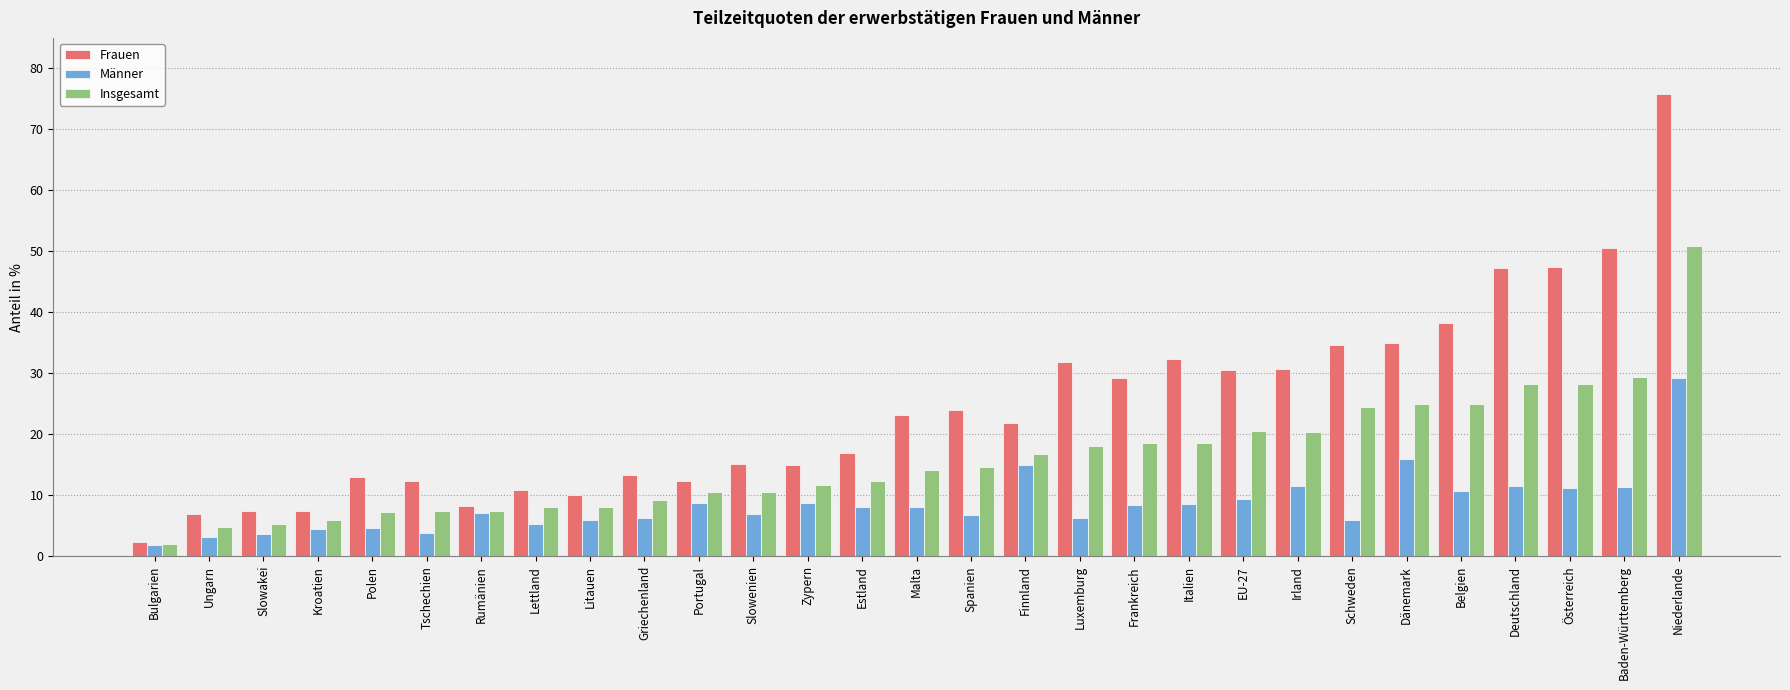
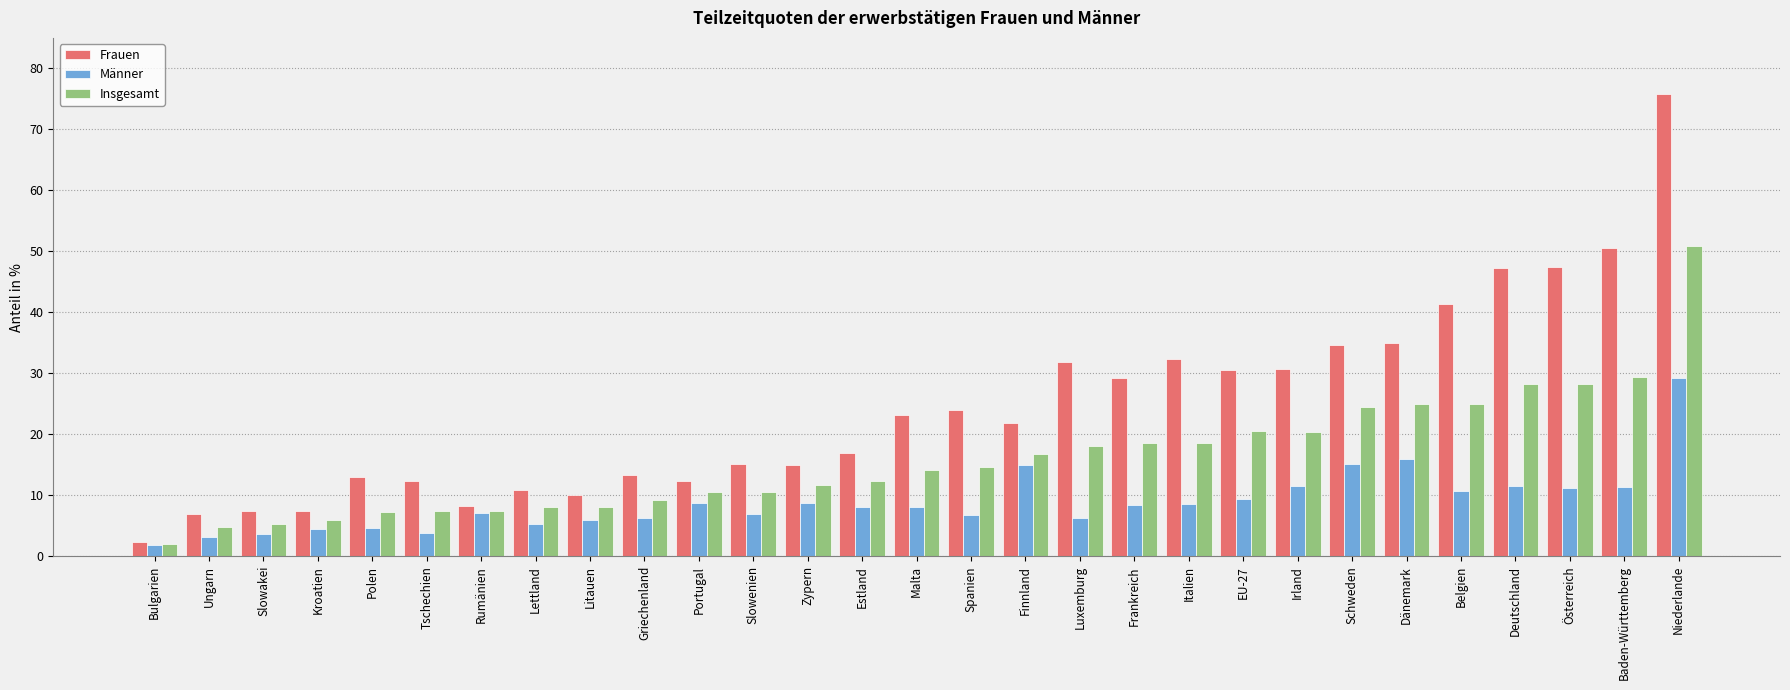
Männer, Schweden: 6 -> 15
Frauen, Belgien: 38 -> 41
